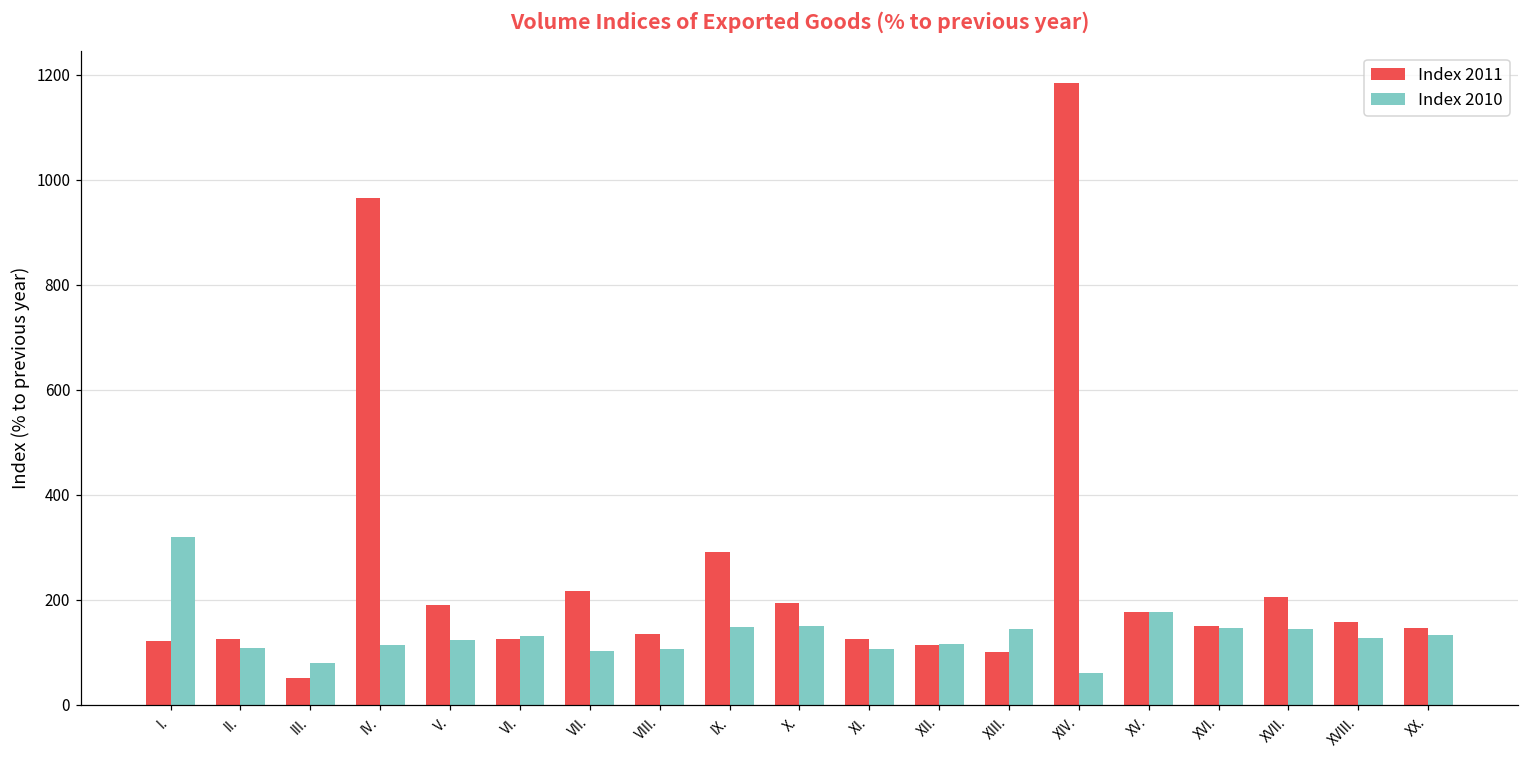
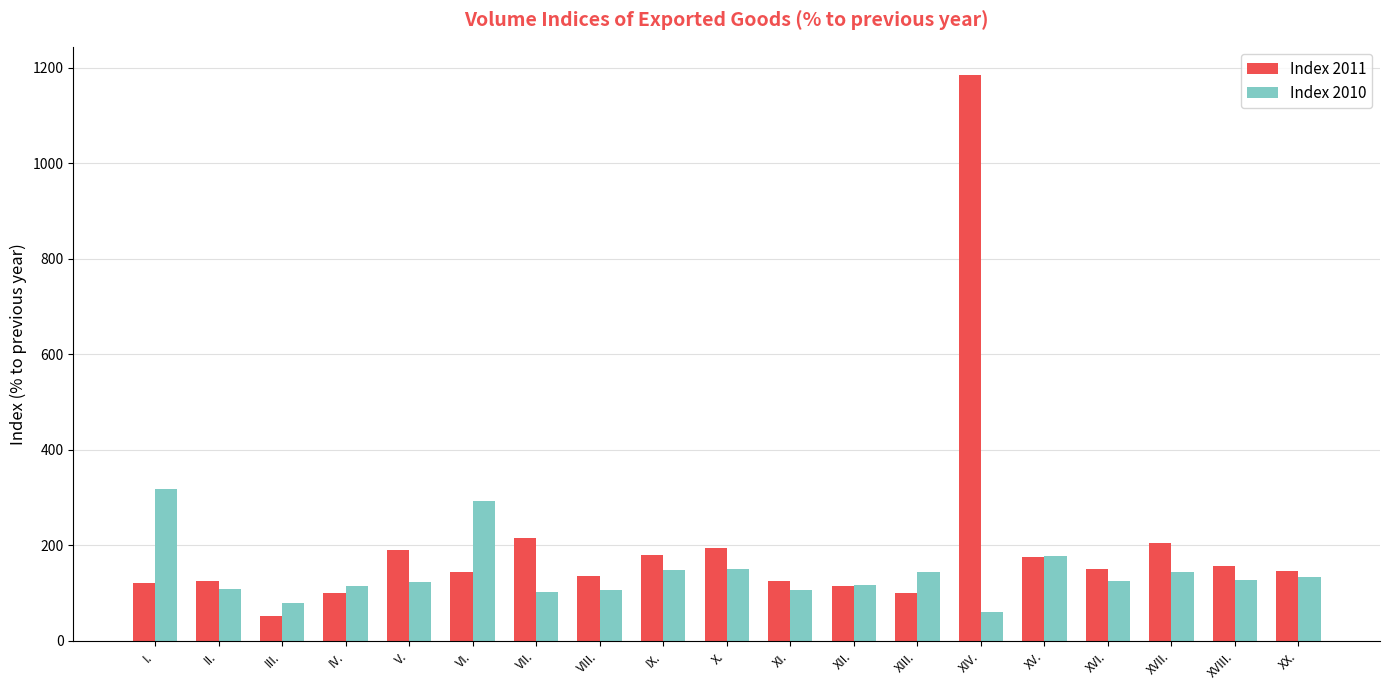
Index 2011, IV.: 970 -> 100
Index 2011, VI.: 130 -> 150
Index 2010, VI.: 130 -> 290
Index 2011, IX.: 290 -> 180
Index 2010, XVI.: 150 -> 130
